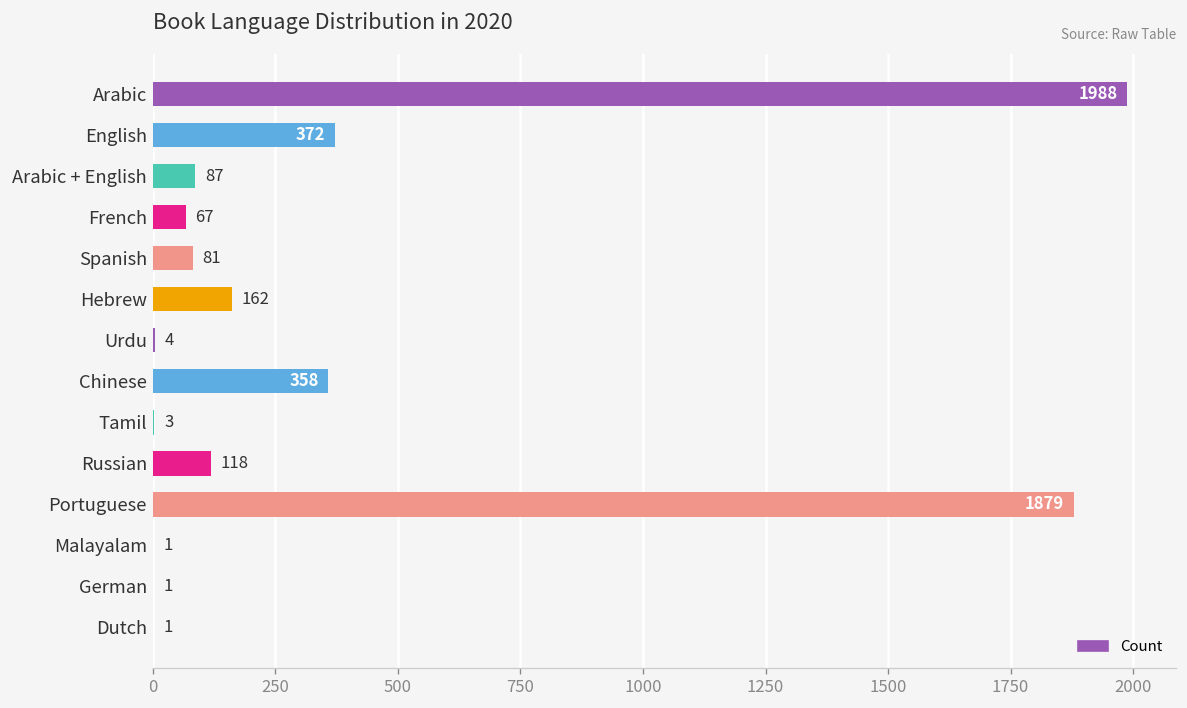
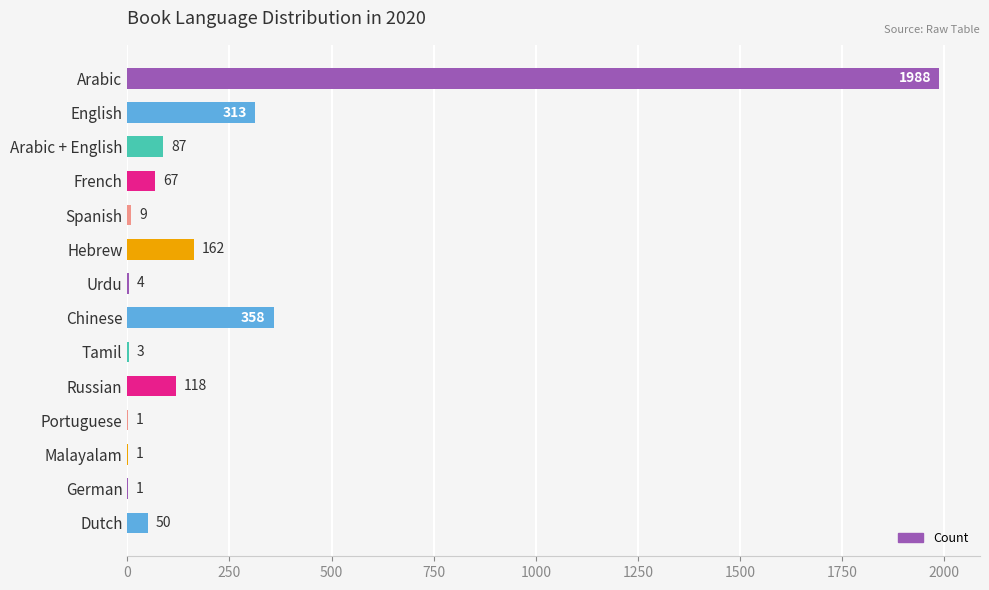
English: 372 -> 313
Spanish: 81 -> 9
Portuguese: 1879 -> 1
Dutch: 1 -> 50
